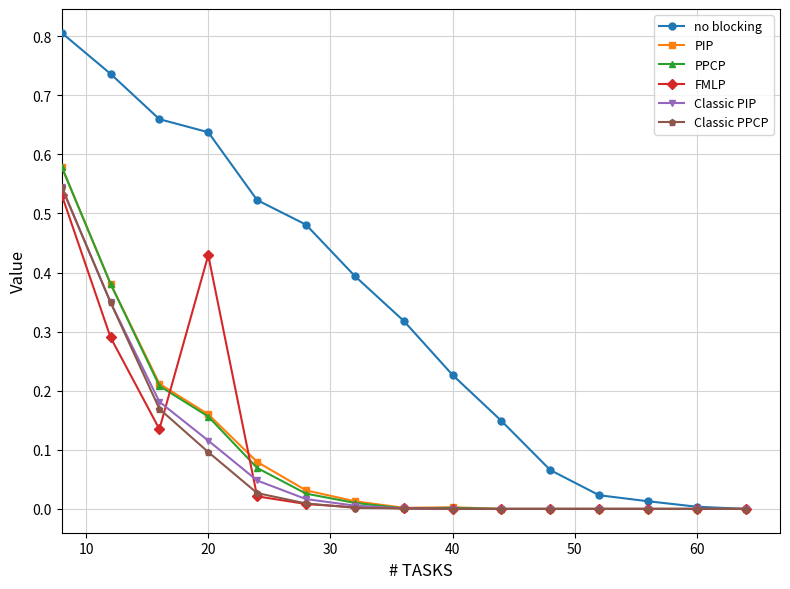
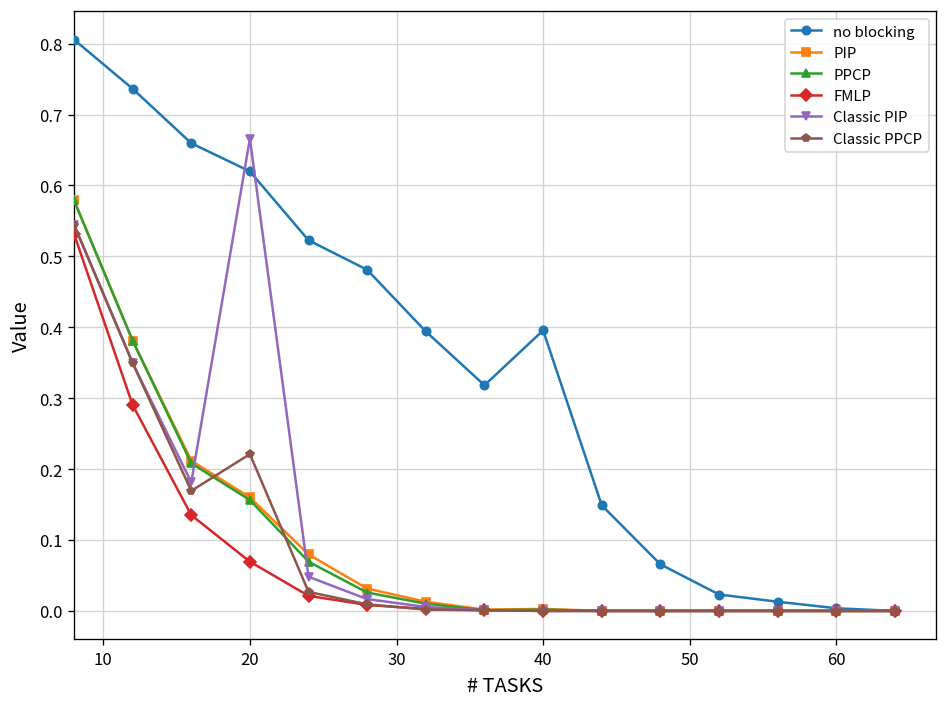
no blocking, 20: 0.64 -> 0.62
FMLP, 20: 0.43 -> 0.07
Classic PIP, 20: 0.12 -> 0.67
Classic PPCP, 20: 0.10 -> 0.22
no blocking, 40: 0.23 -> 0.40
